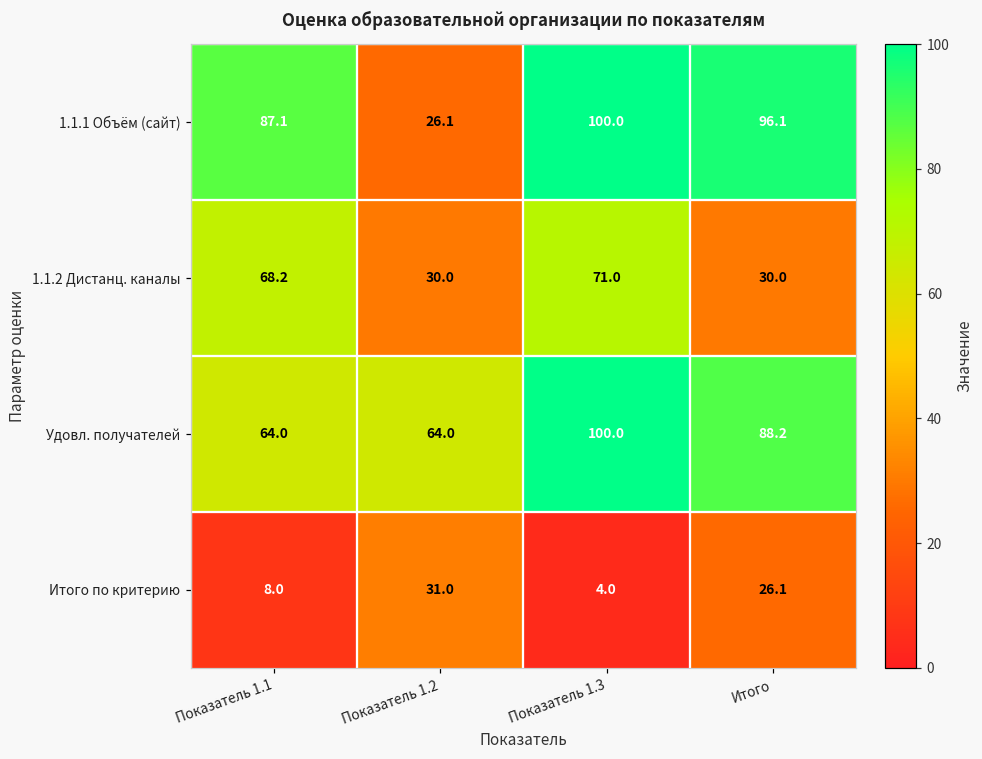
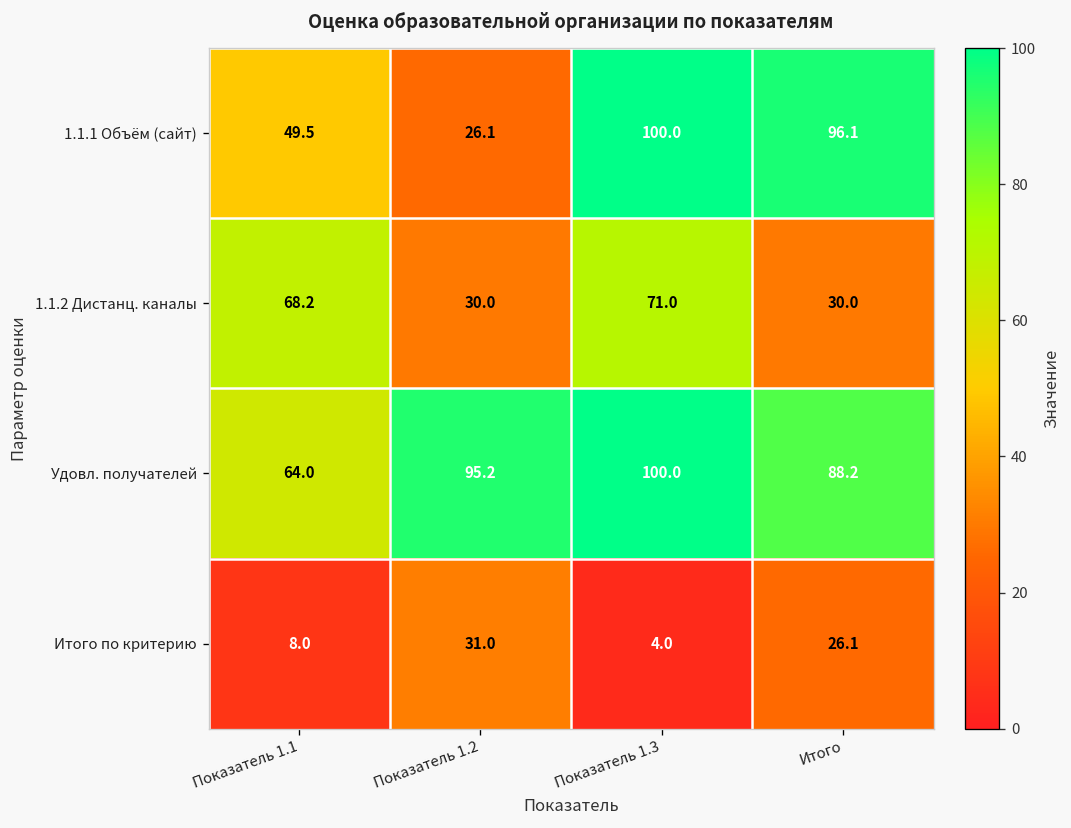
1.1.1 Объём (сайт), Показатель 1.1: 87.1 -> 49.5
Удовл. получателей, Показатель 1.2: 64.0 -> 95.2
